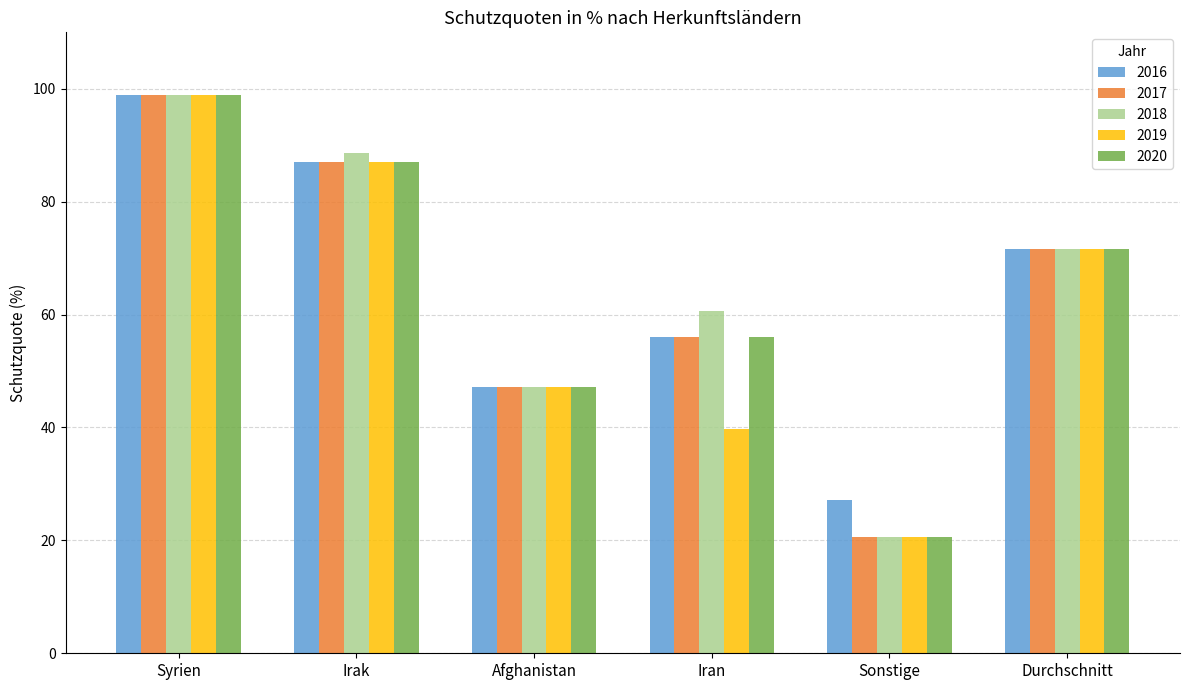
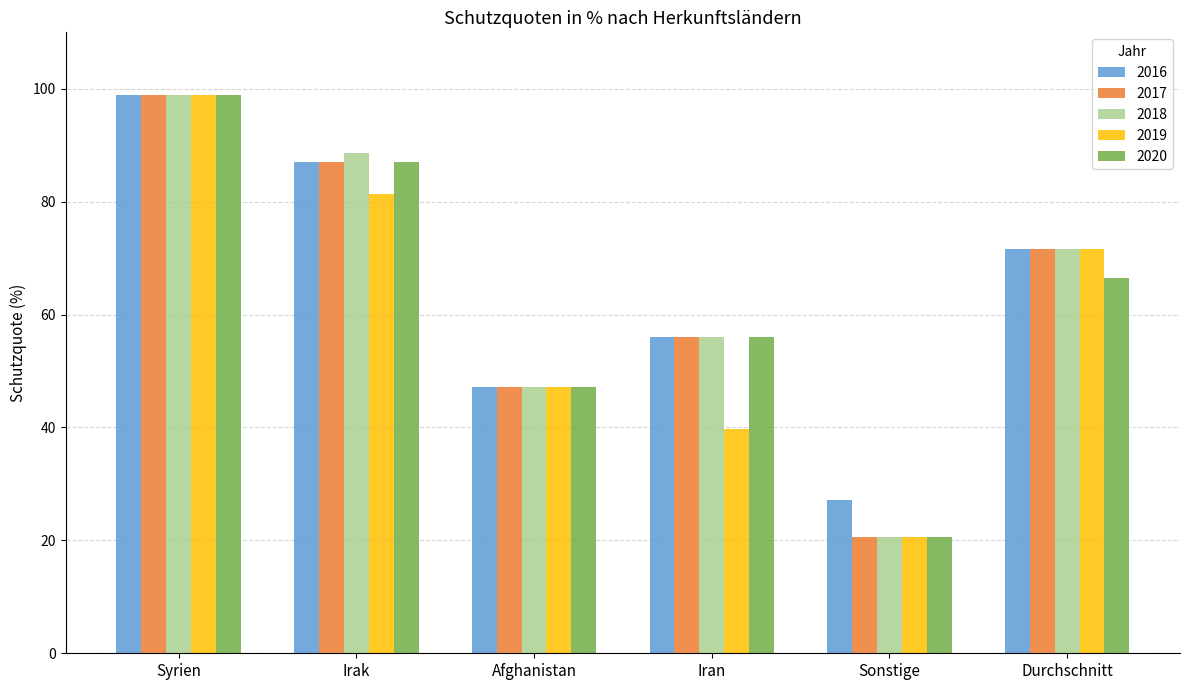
2019, Irak: 87 -> 81
2018, Iran: 61 -> 56
2020, Durchschnitt: 72 -> 66
